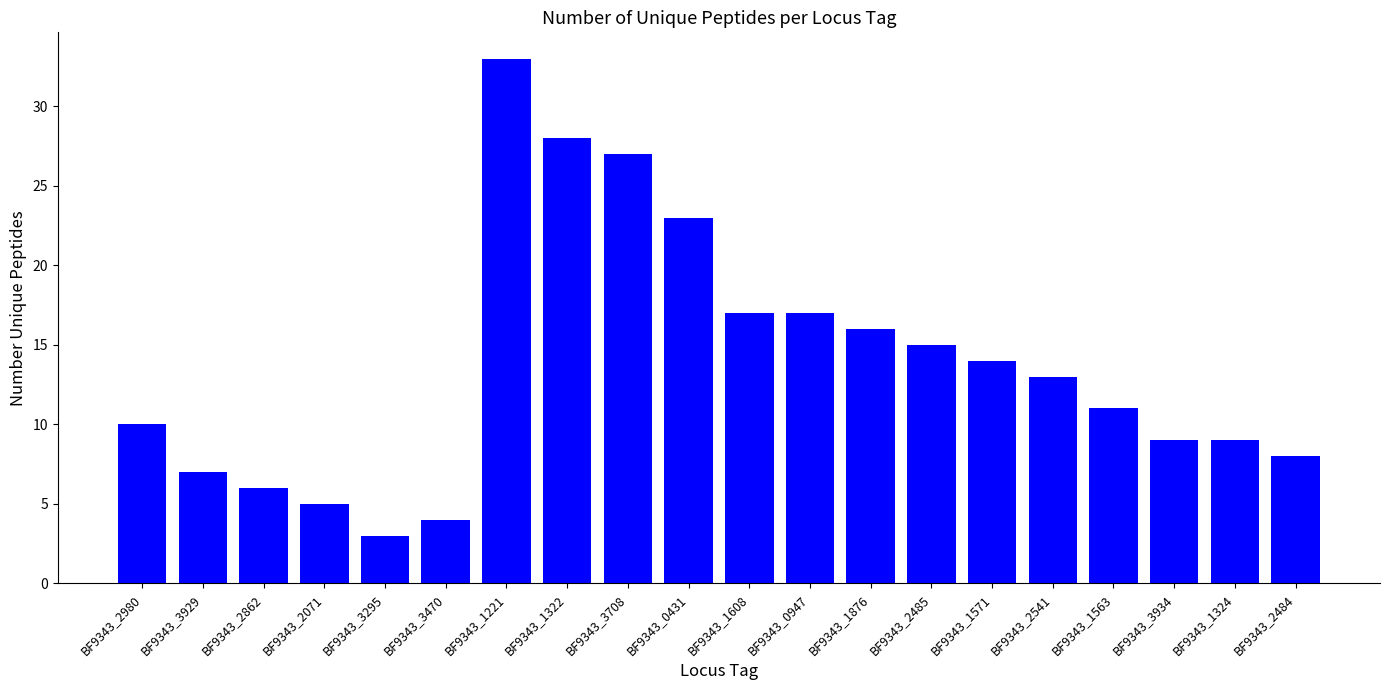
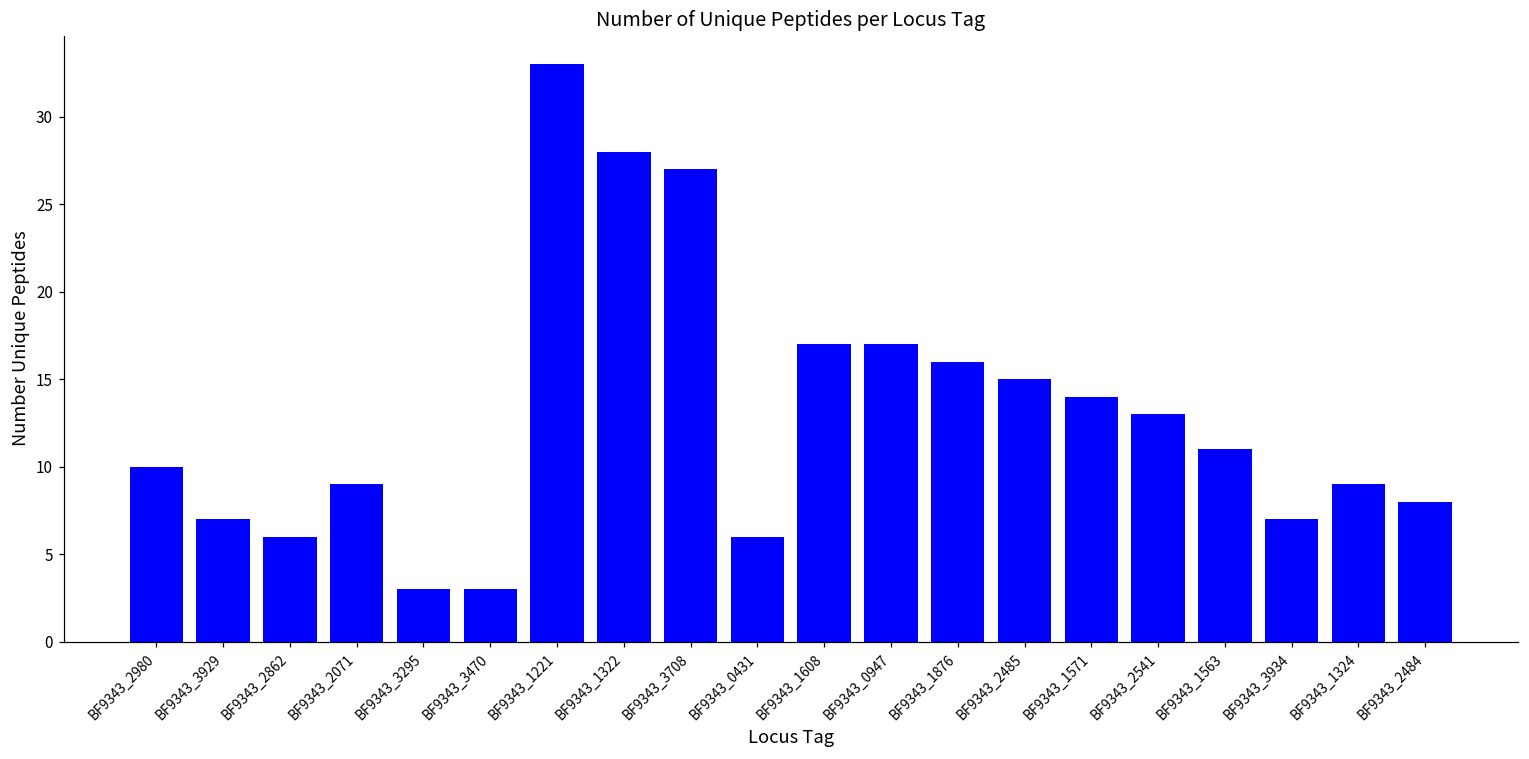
BF9343_2071: 5 -> 9
BF9343_3470: 4 -> 3
BF9343_0431: 23 -> 6
BF9343_3934: 9 -> 7
